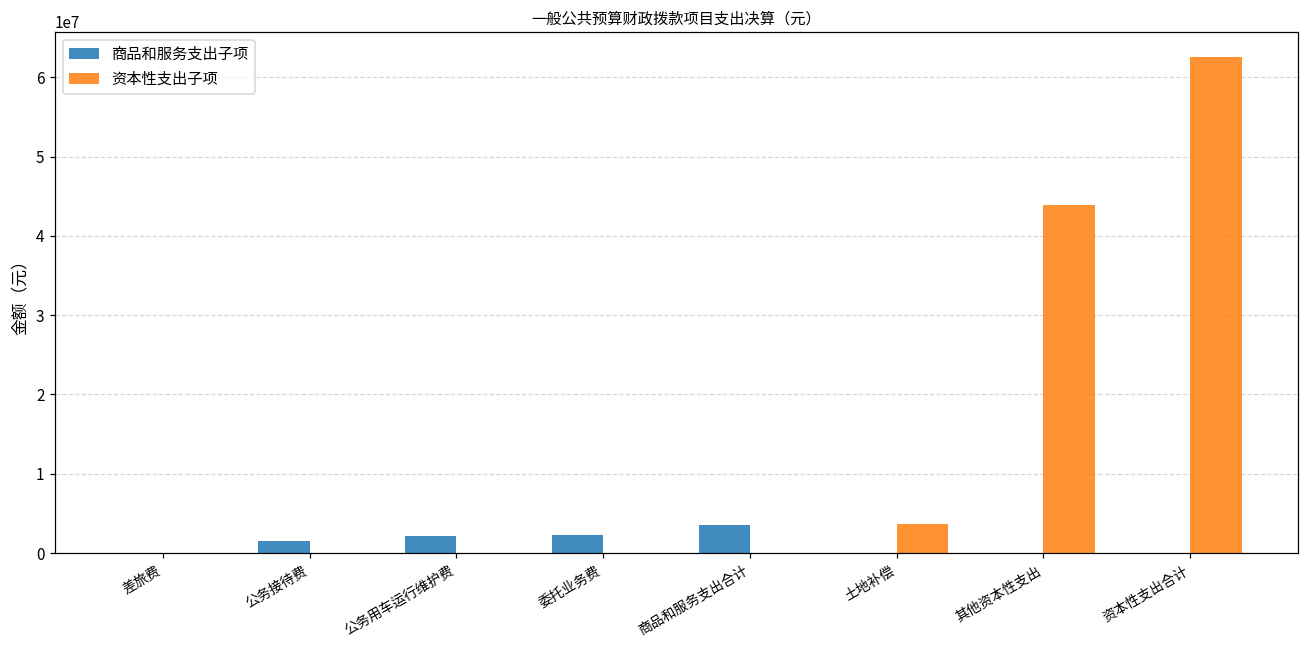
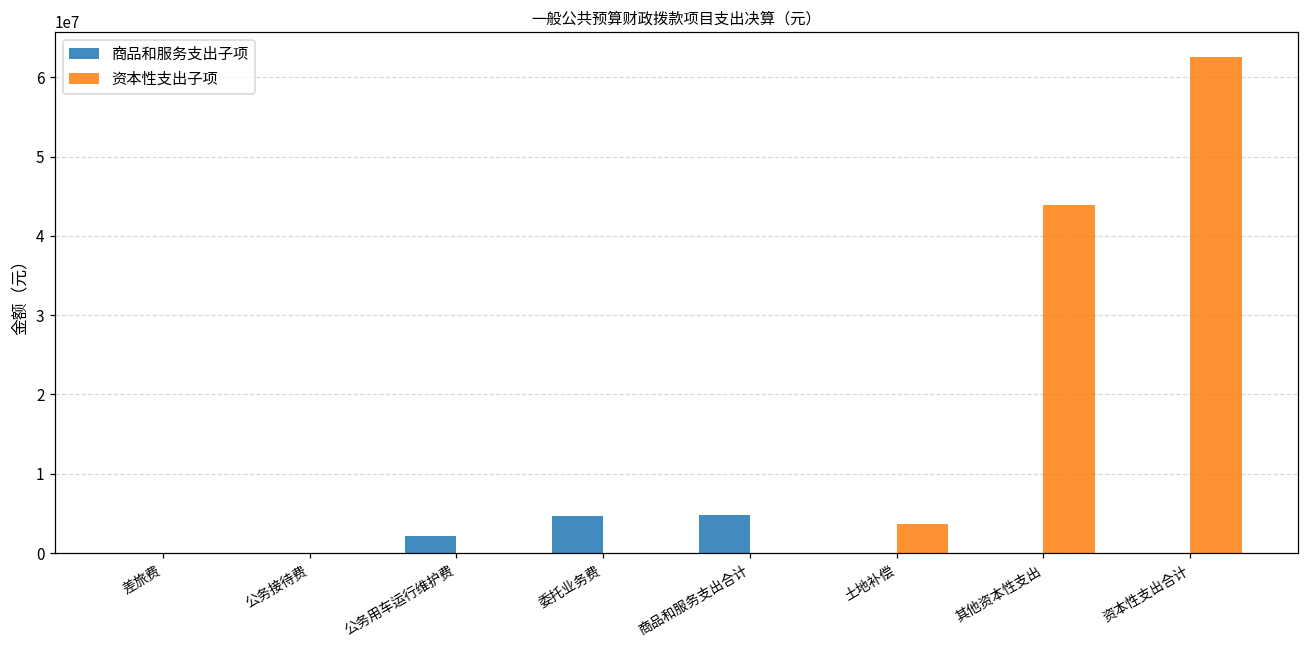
商品和服务支出子项, 公务接待费: 2000000 -> 0
商品和服务支出子项, 委托业务费: 2000000 -> 5000000
商品和服务支出子项, 商品和服务支出合计: 3000000 -> 5000000
